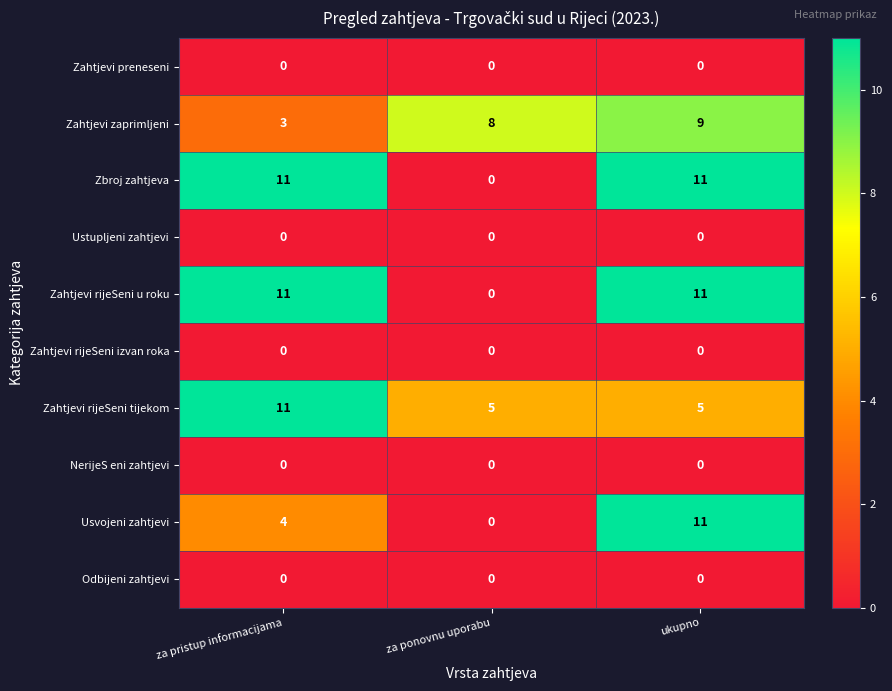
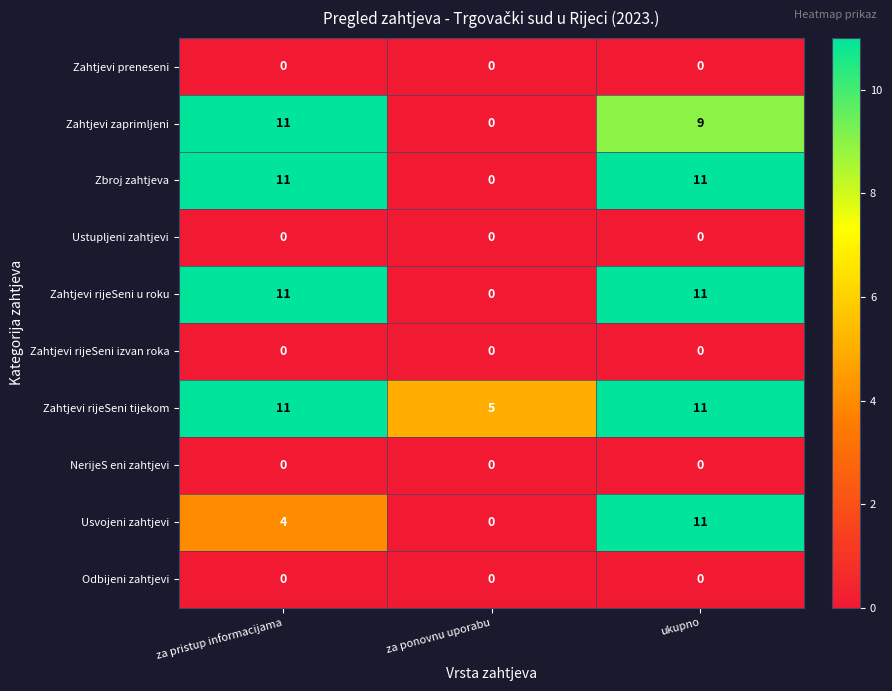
Zahtjevi zaprimljeni, za pristup informacijama: 3 -> 11
Zahtjevi zaprimljeni, za ponovnu uporabu: 8 -> 0
Zahtjevi rijeSeni tijekom, ukupno: 5 -> 11
